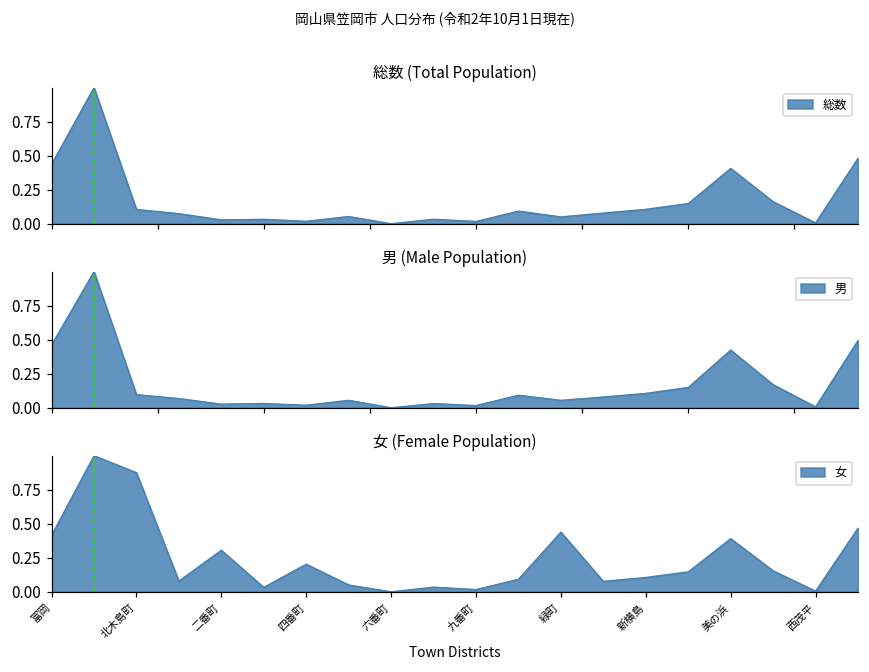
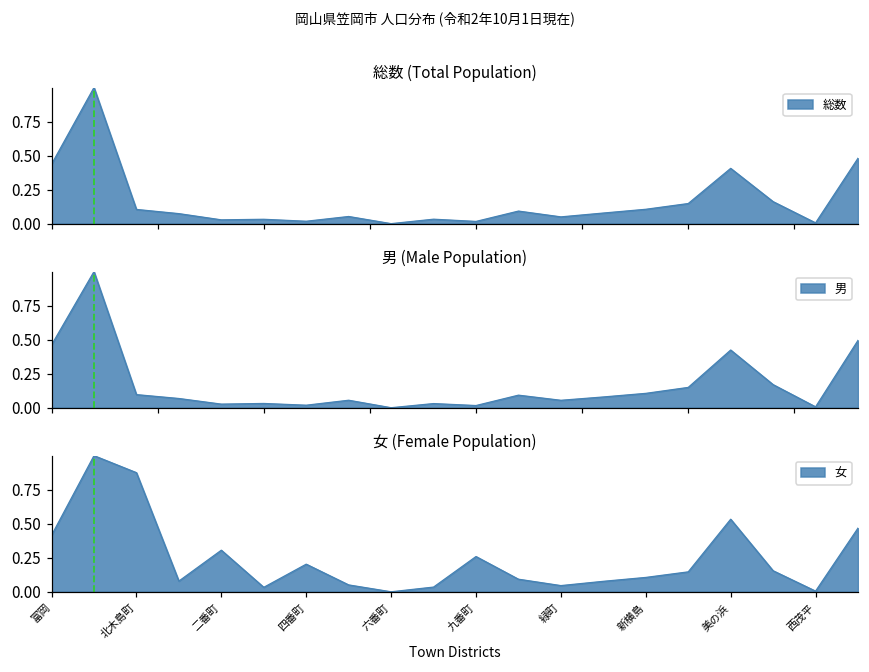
女 (Female Population), 九番町: 0.02 -> 0.26
女 (Female Population), 緑町: 0.44 -> 0.05
女 (Female Population), 美の浜: 0.39 -> 0.53
